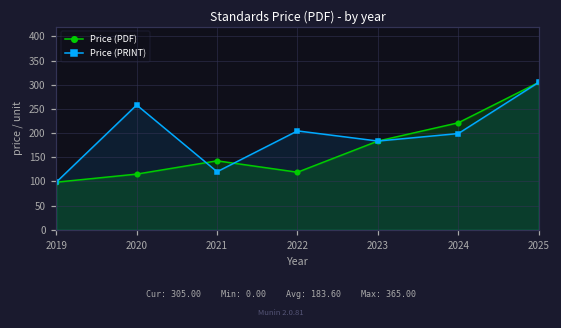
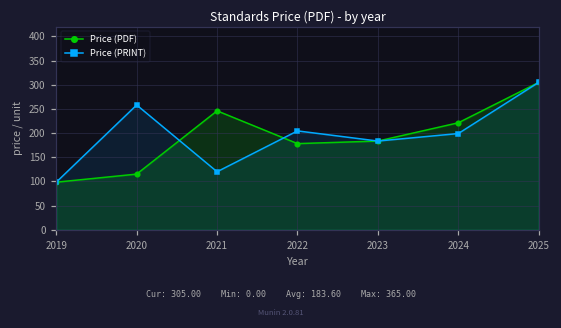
Price (PDF), 2021: 140 -> 250
Price (PDF), 2022: 120 -> 180
